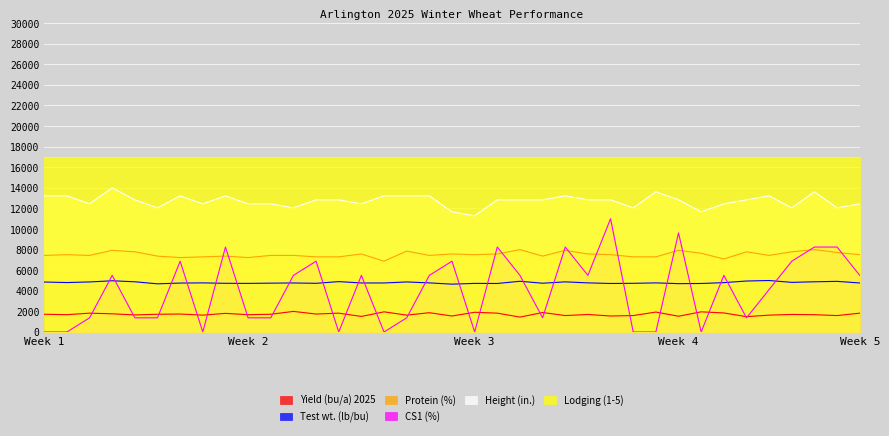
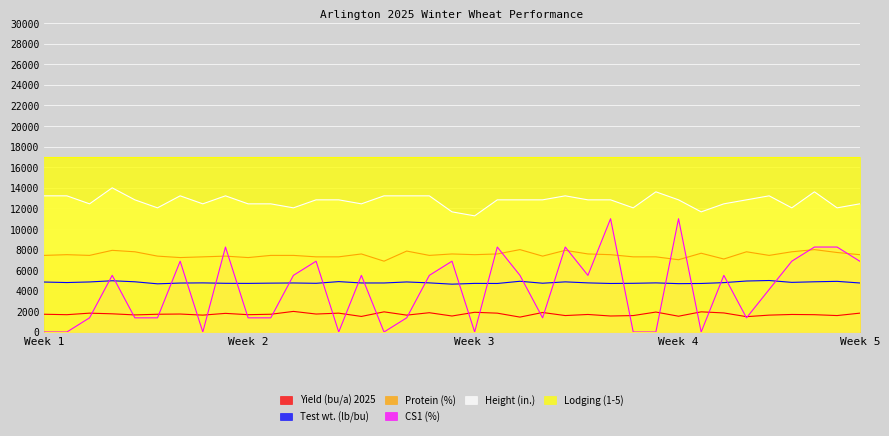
Protein (%), Week 4: 7900 -> 7000
CS1 (%), Week 4: 9600 -> 11000
CS1 (%), Week 5: 5500 -> 6900
